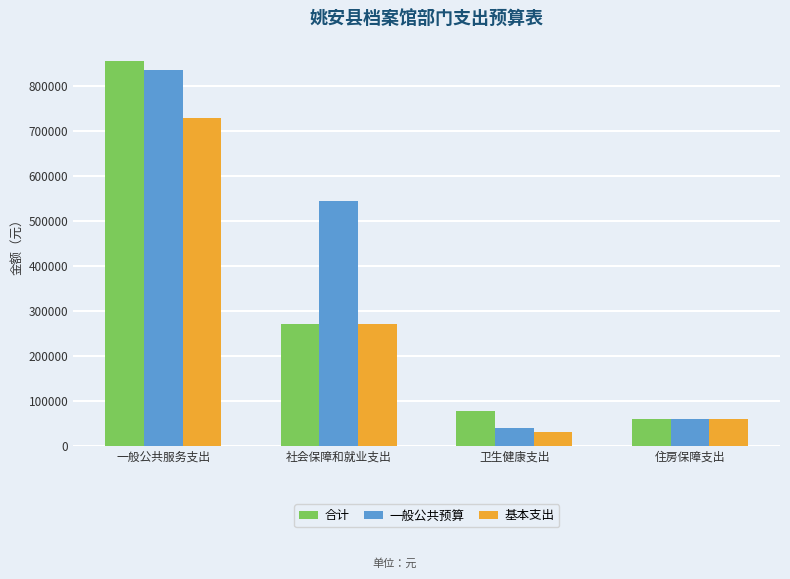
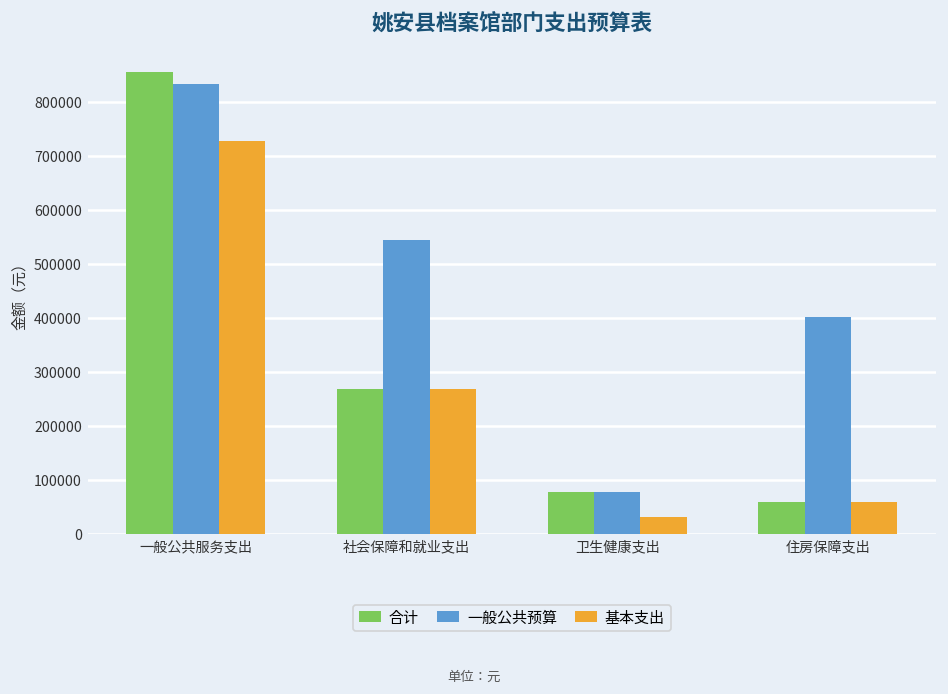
一般公共预算, 卫生健康支出: 40000 -> 80000
一般公共预算, 住房保障支出: 60000 -> 400000
